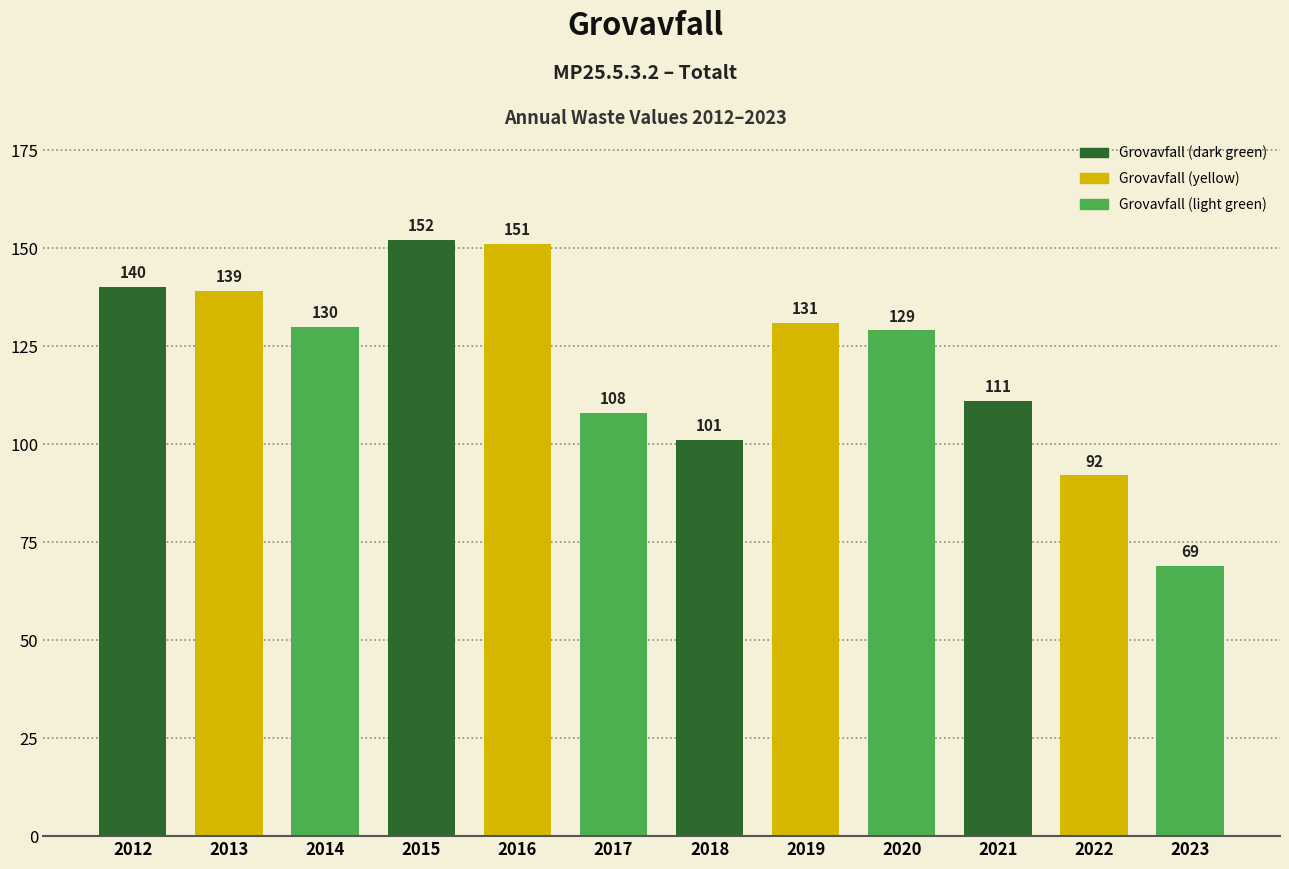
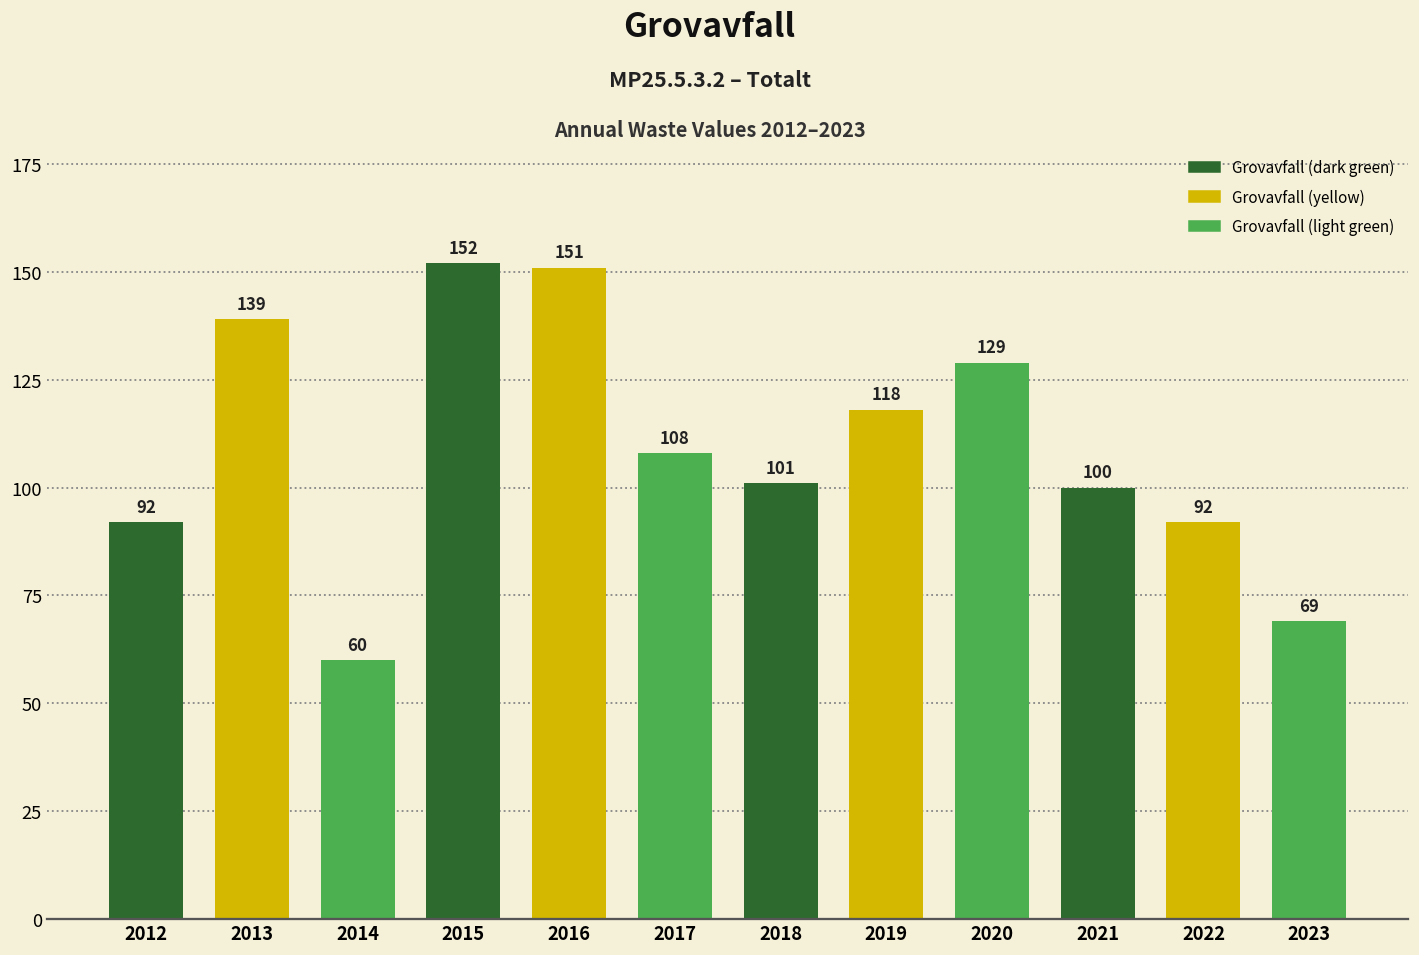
2012: 140 -> 92
2014: 130 -> 60
2019: 131 -> 118
2021: 111 -> 100
